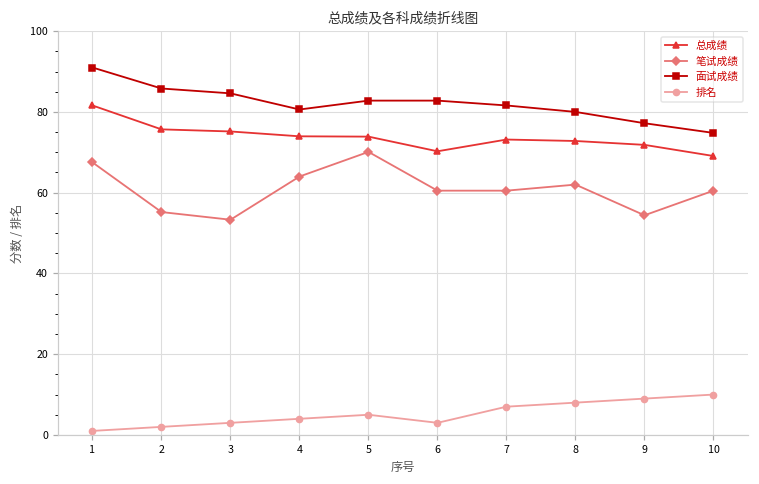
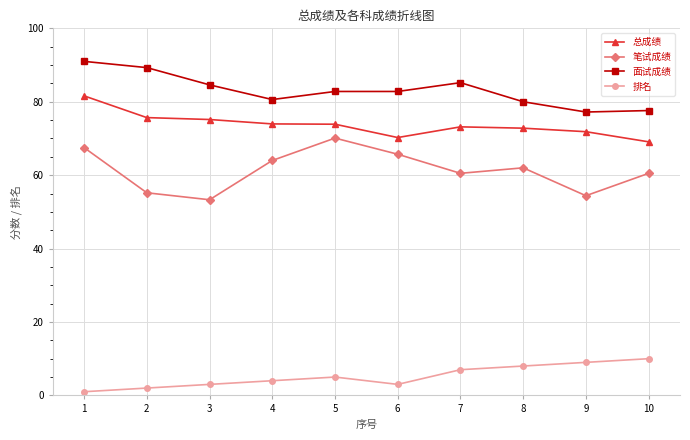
面试成绩, 2: 86 -> 89
笔试成绩, 6: 61 -> 66
面试成绩, 7: 82 -> 85
面试成绩, 10: 75 -> 78
